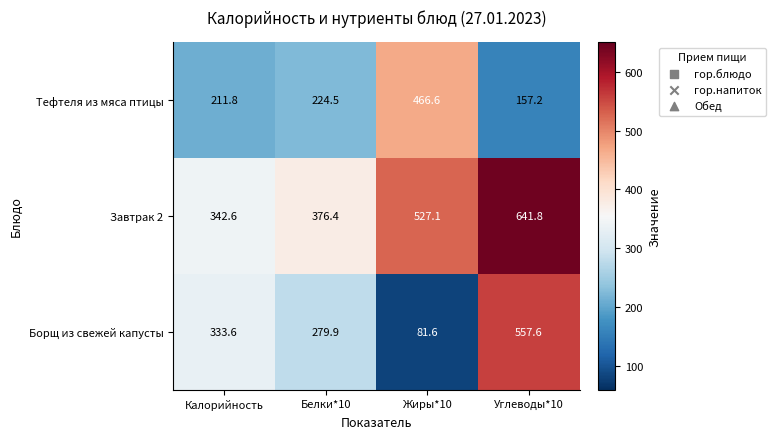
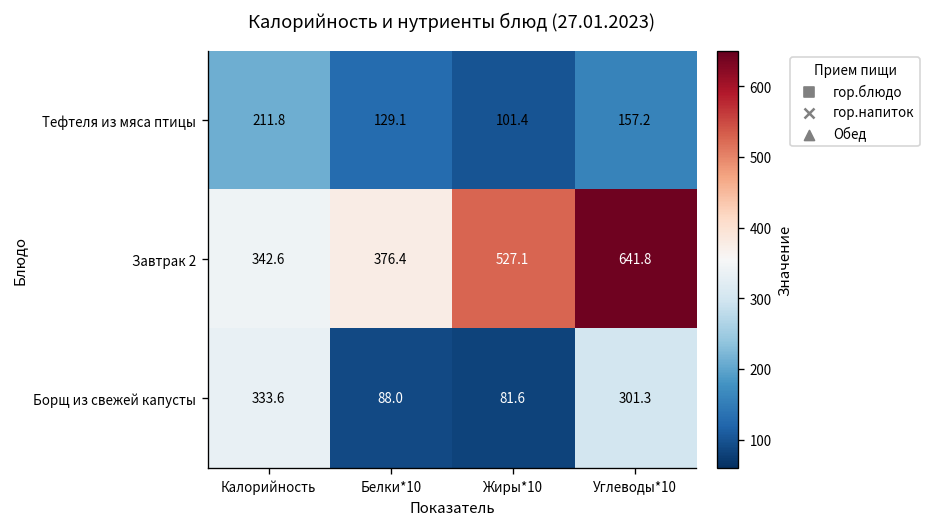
Тефтеля из мяса птицы, Белки*10: 224.5 -> 129.1
Тефтеля из мяса птицы, Жиры*10: 466.6 -> 101.4
Борщ из свежей капусты, Белки*10: 279.9 -> 88.0
Борщ из свежей капусты, Углеводы*10: 557.6 -> 301.3
